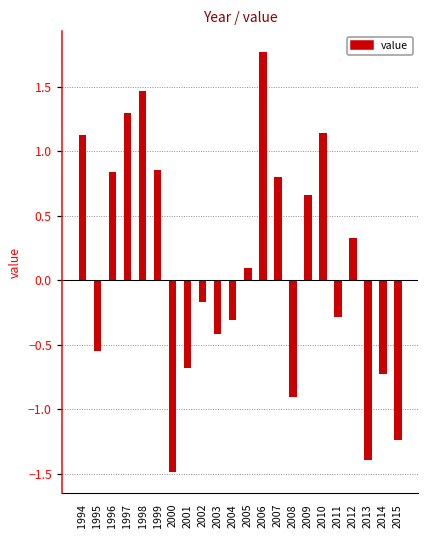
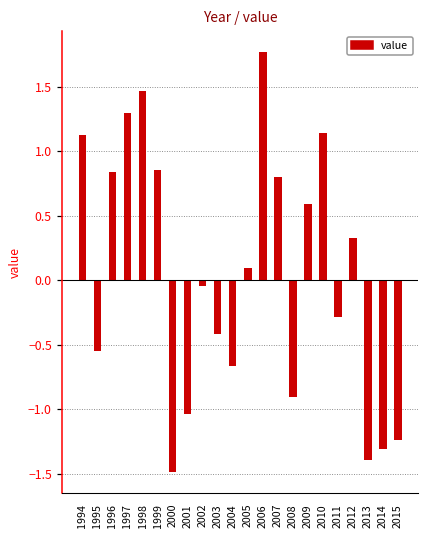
2001: -0.68 -> -1.04
2002: -0.17 -> -0.05
2004: -0.31 -> -0.67
2009: 0.66 -> 0.59
2014: -0.73 -> -1.31
